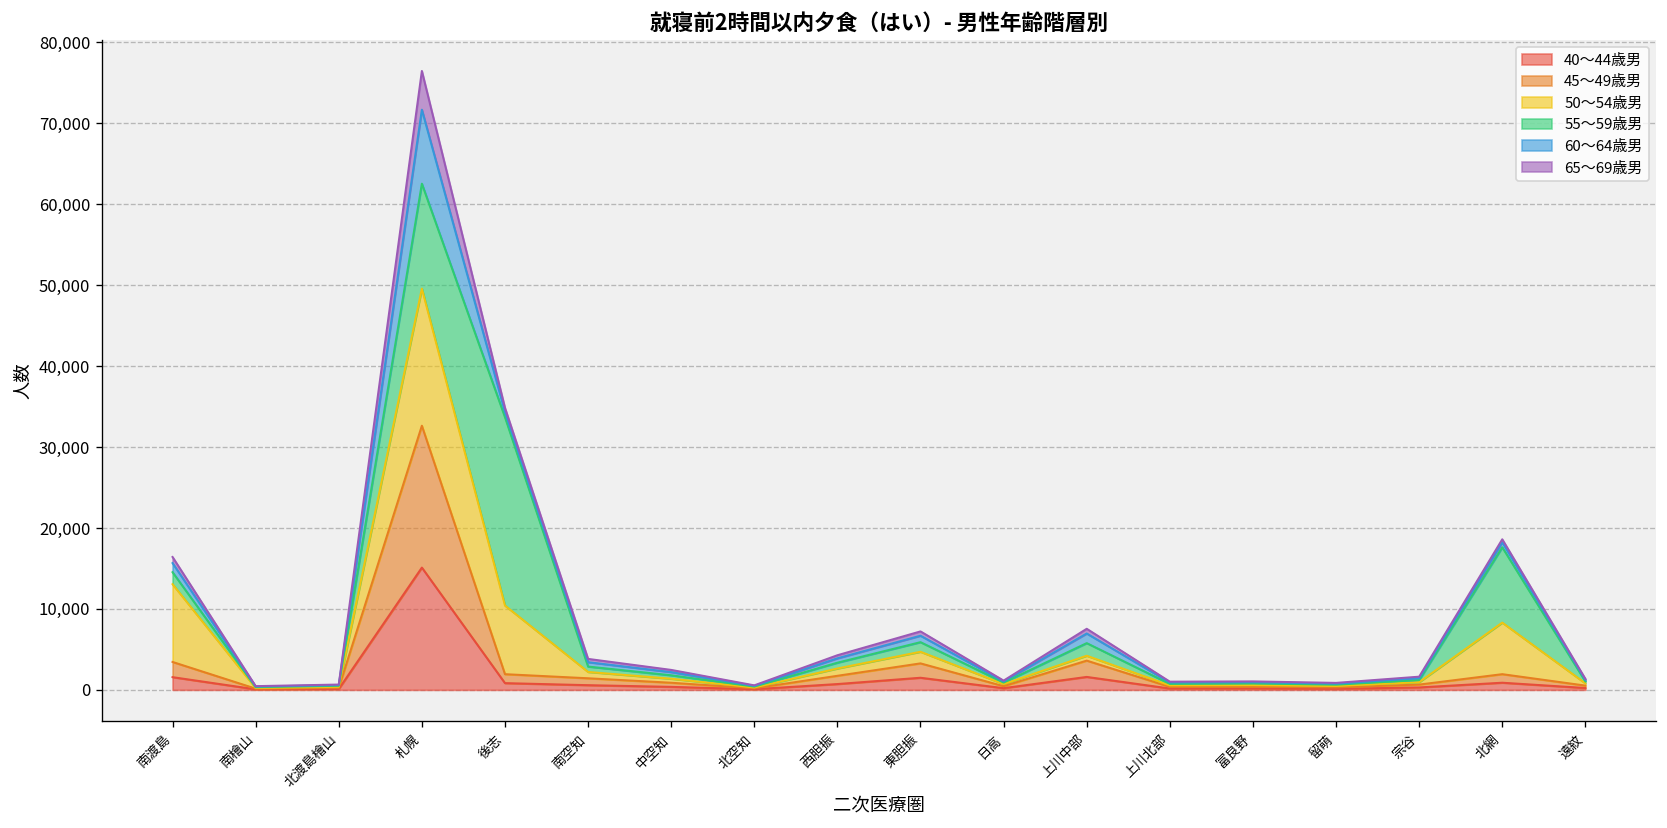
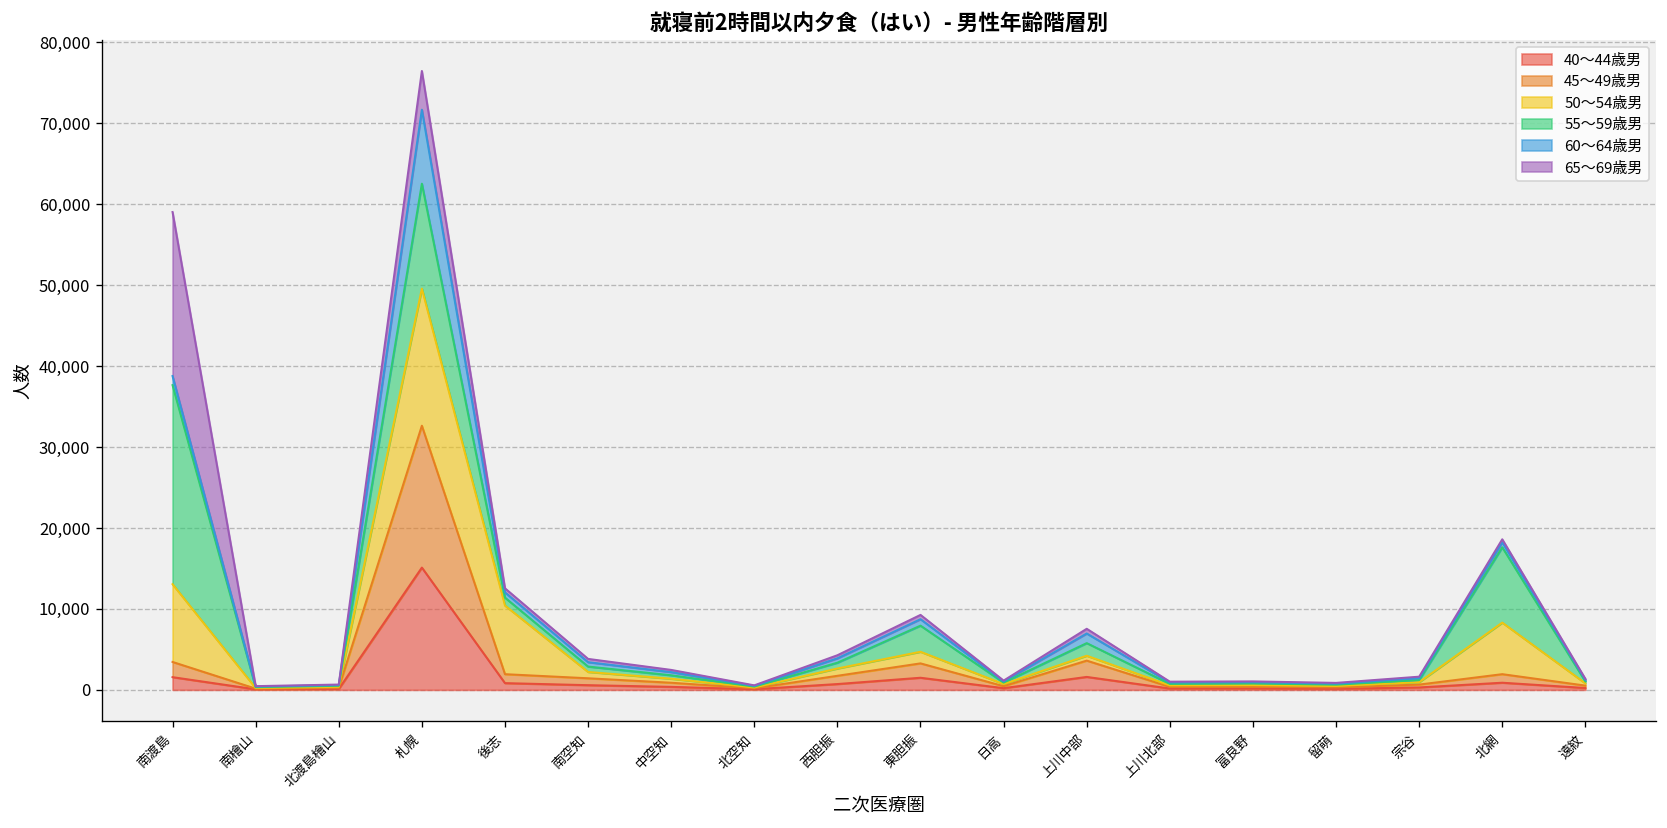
55～59歳男, 南渡島: 1,000 -> 25,000
65～69歳男, 南渡島: 1,000 -> 20,000
55～59歳男, 後志: 23,000 -> 1,000
55～59歳男, 東胆振: 1,000 -> 3,000
